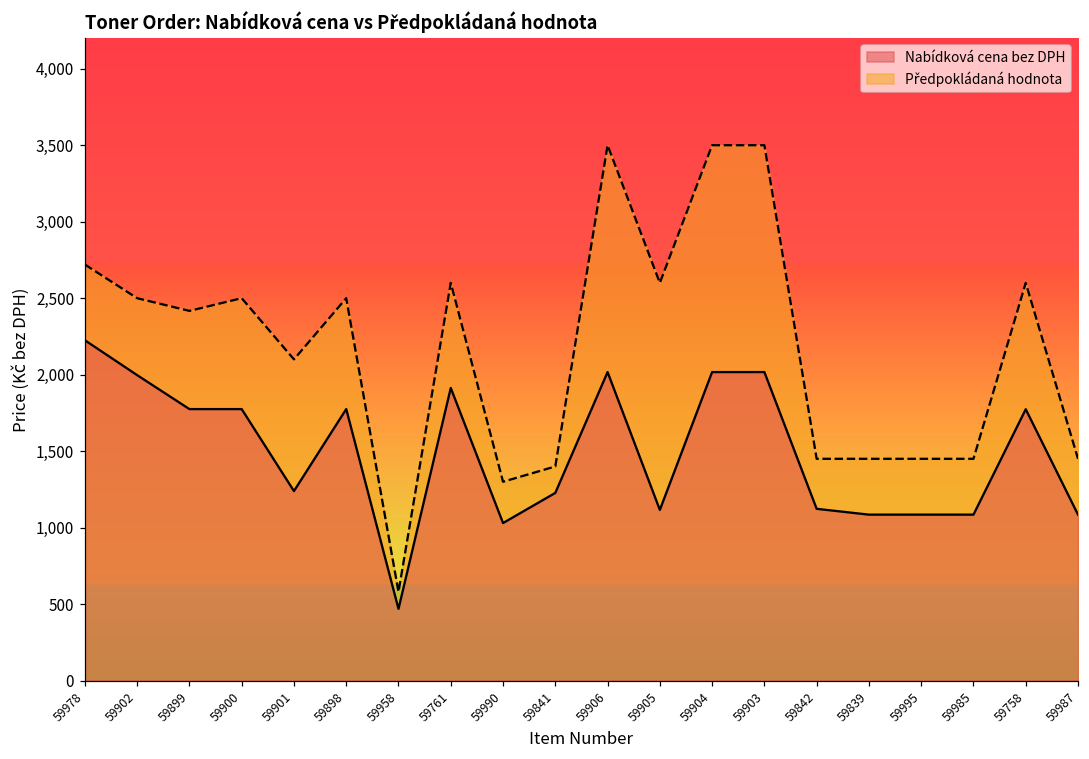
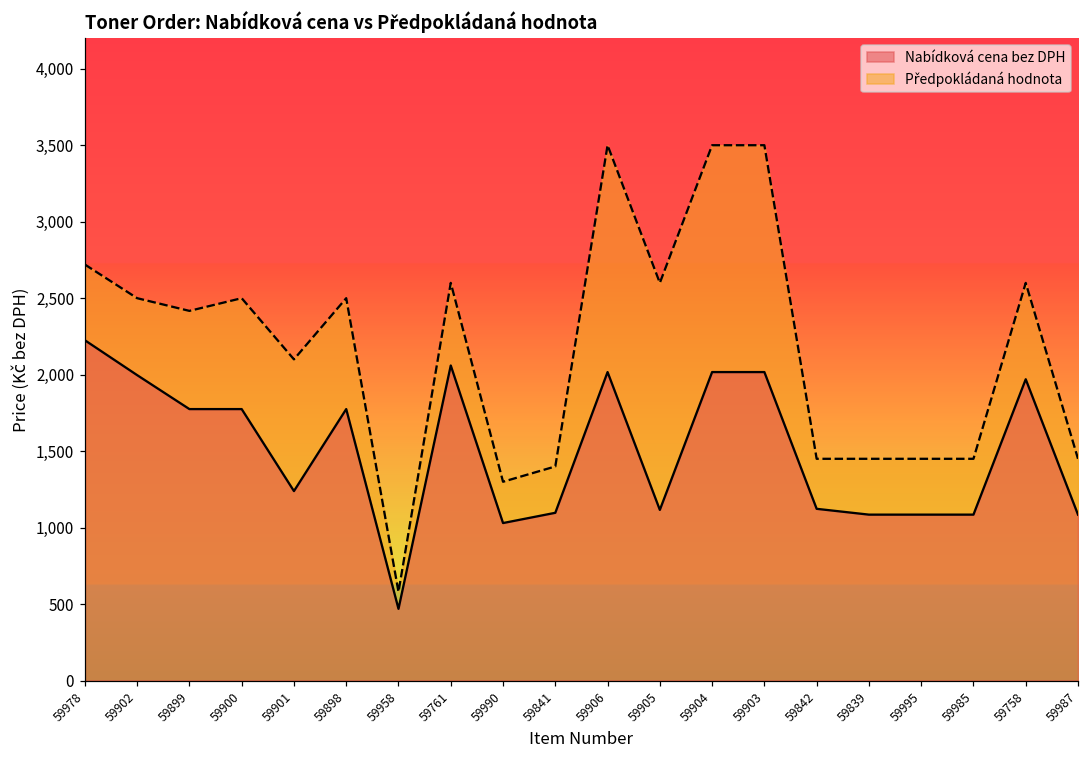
Nabídková cena bez DPH, 59761: 1,910 -> 2,060
Nabídková cena bez DPH, 59841: 1,230 -> 1,100
Nabídková cena bez DPH, 59758: 1,770 -> 1,970
